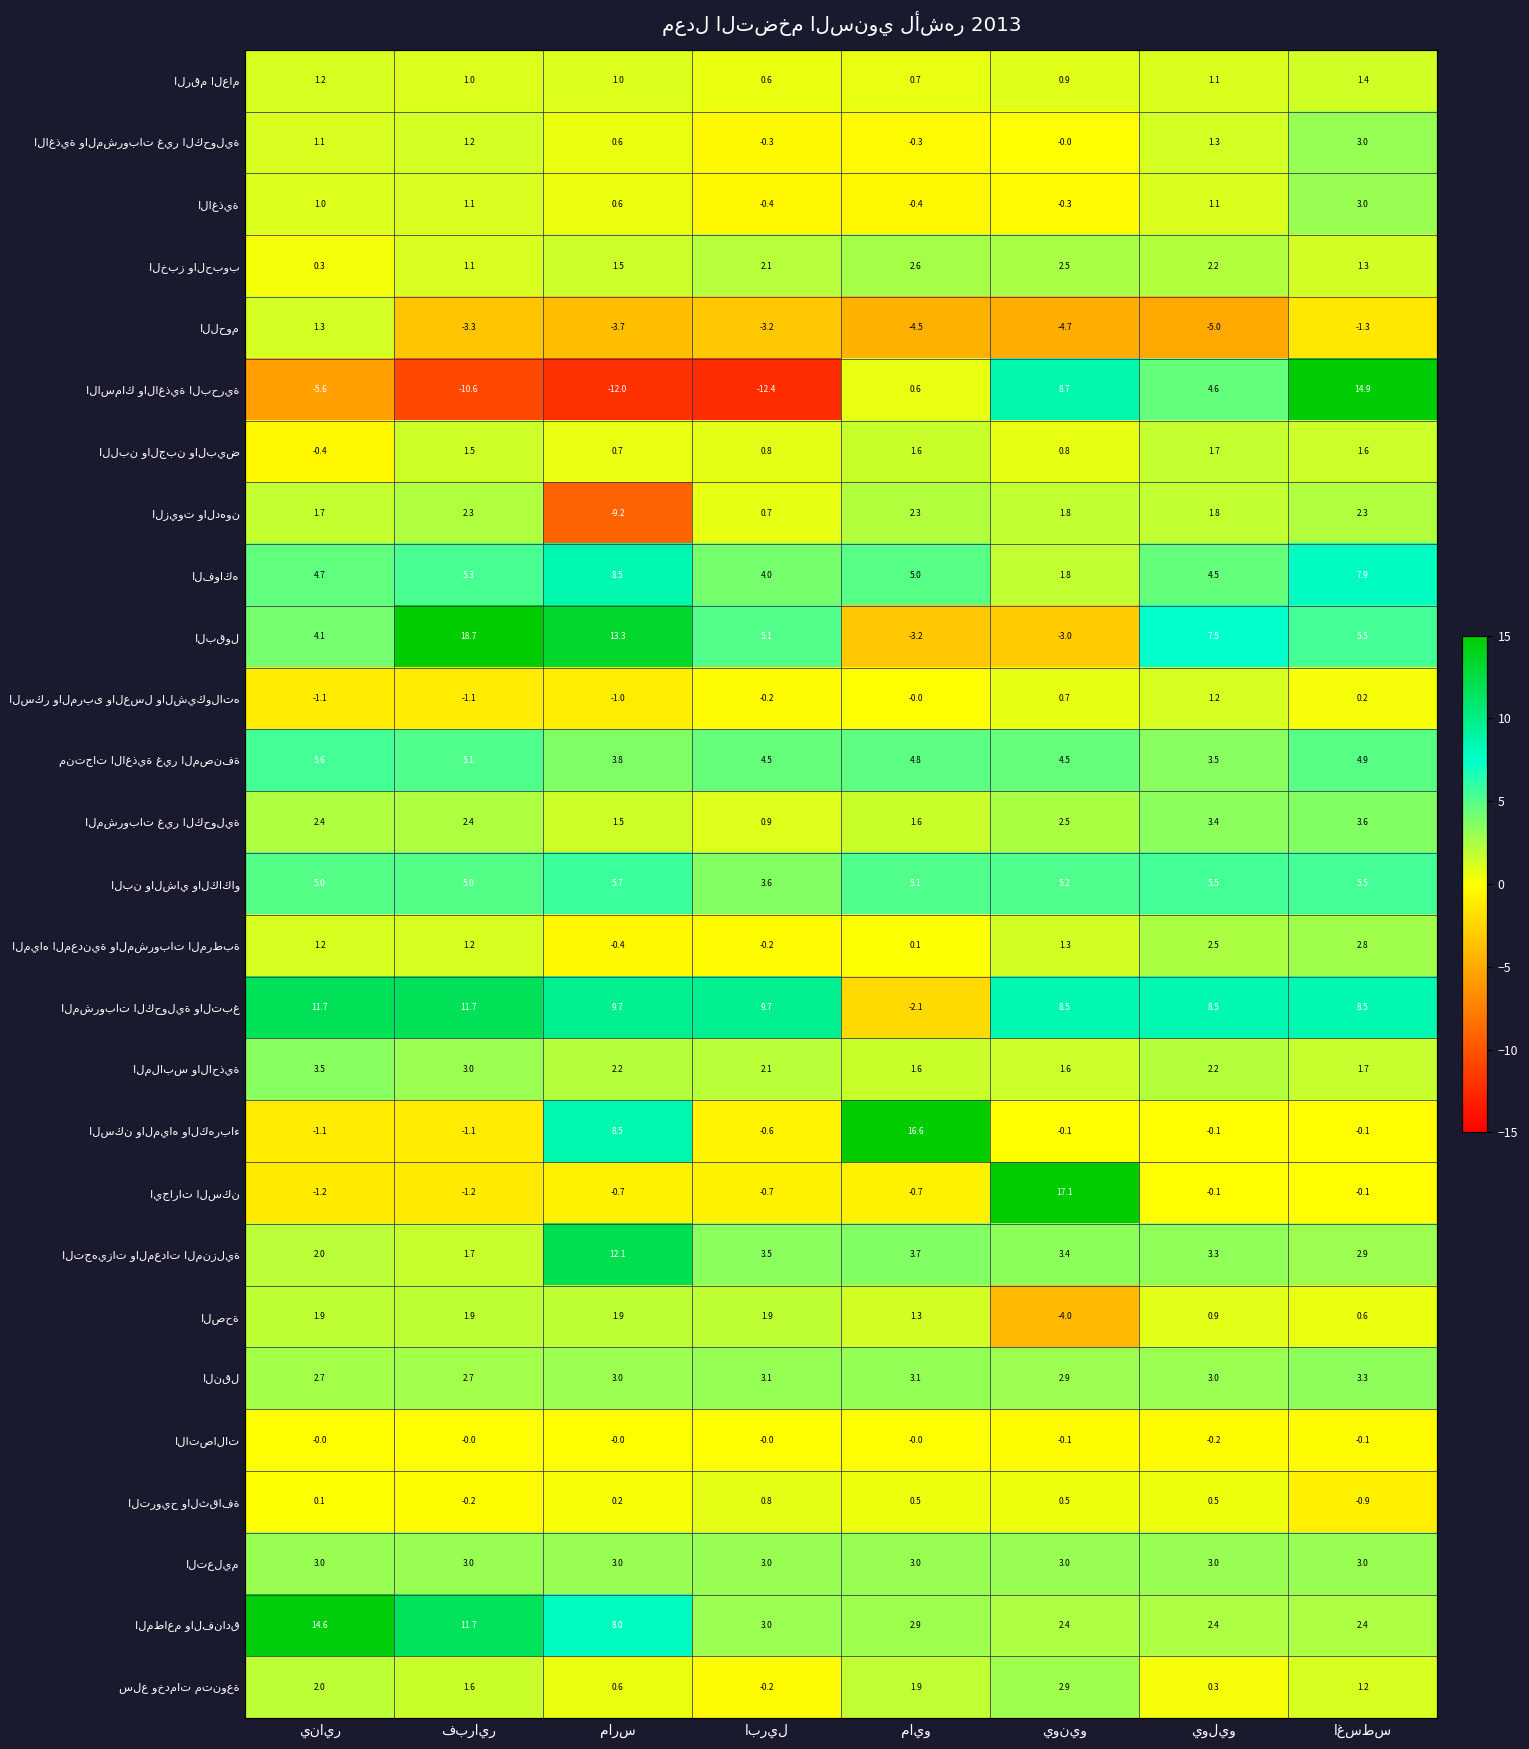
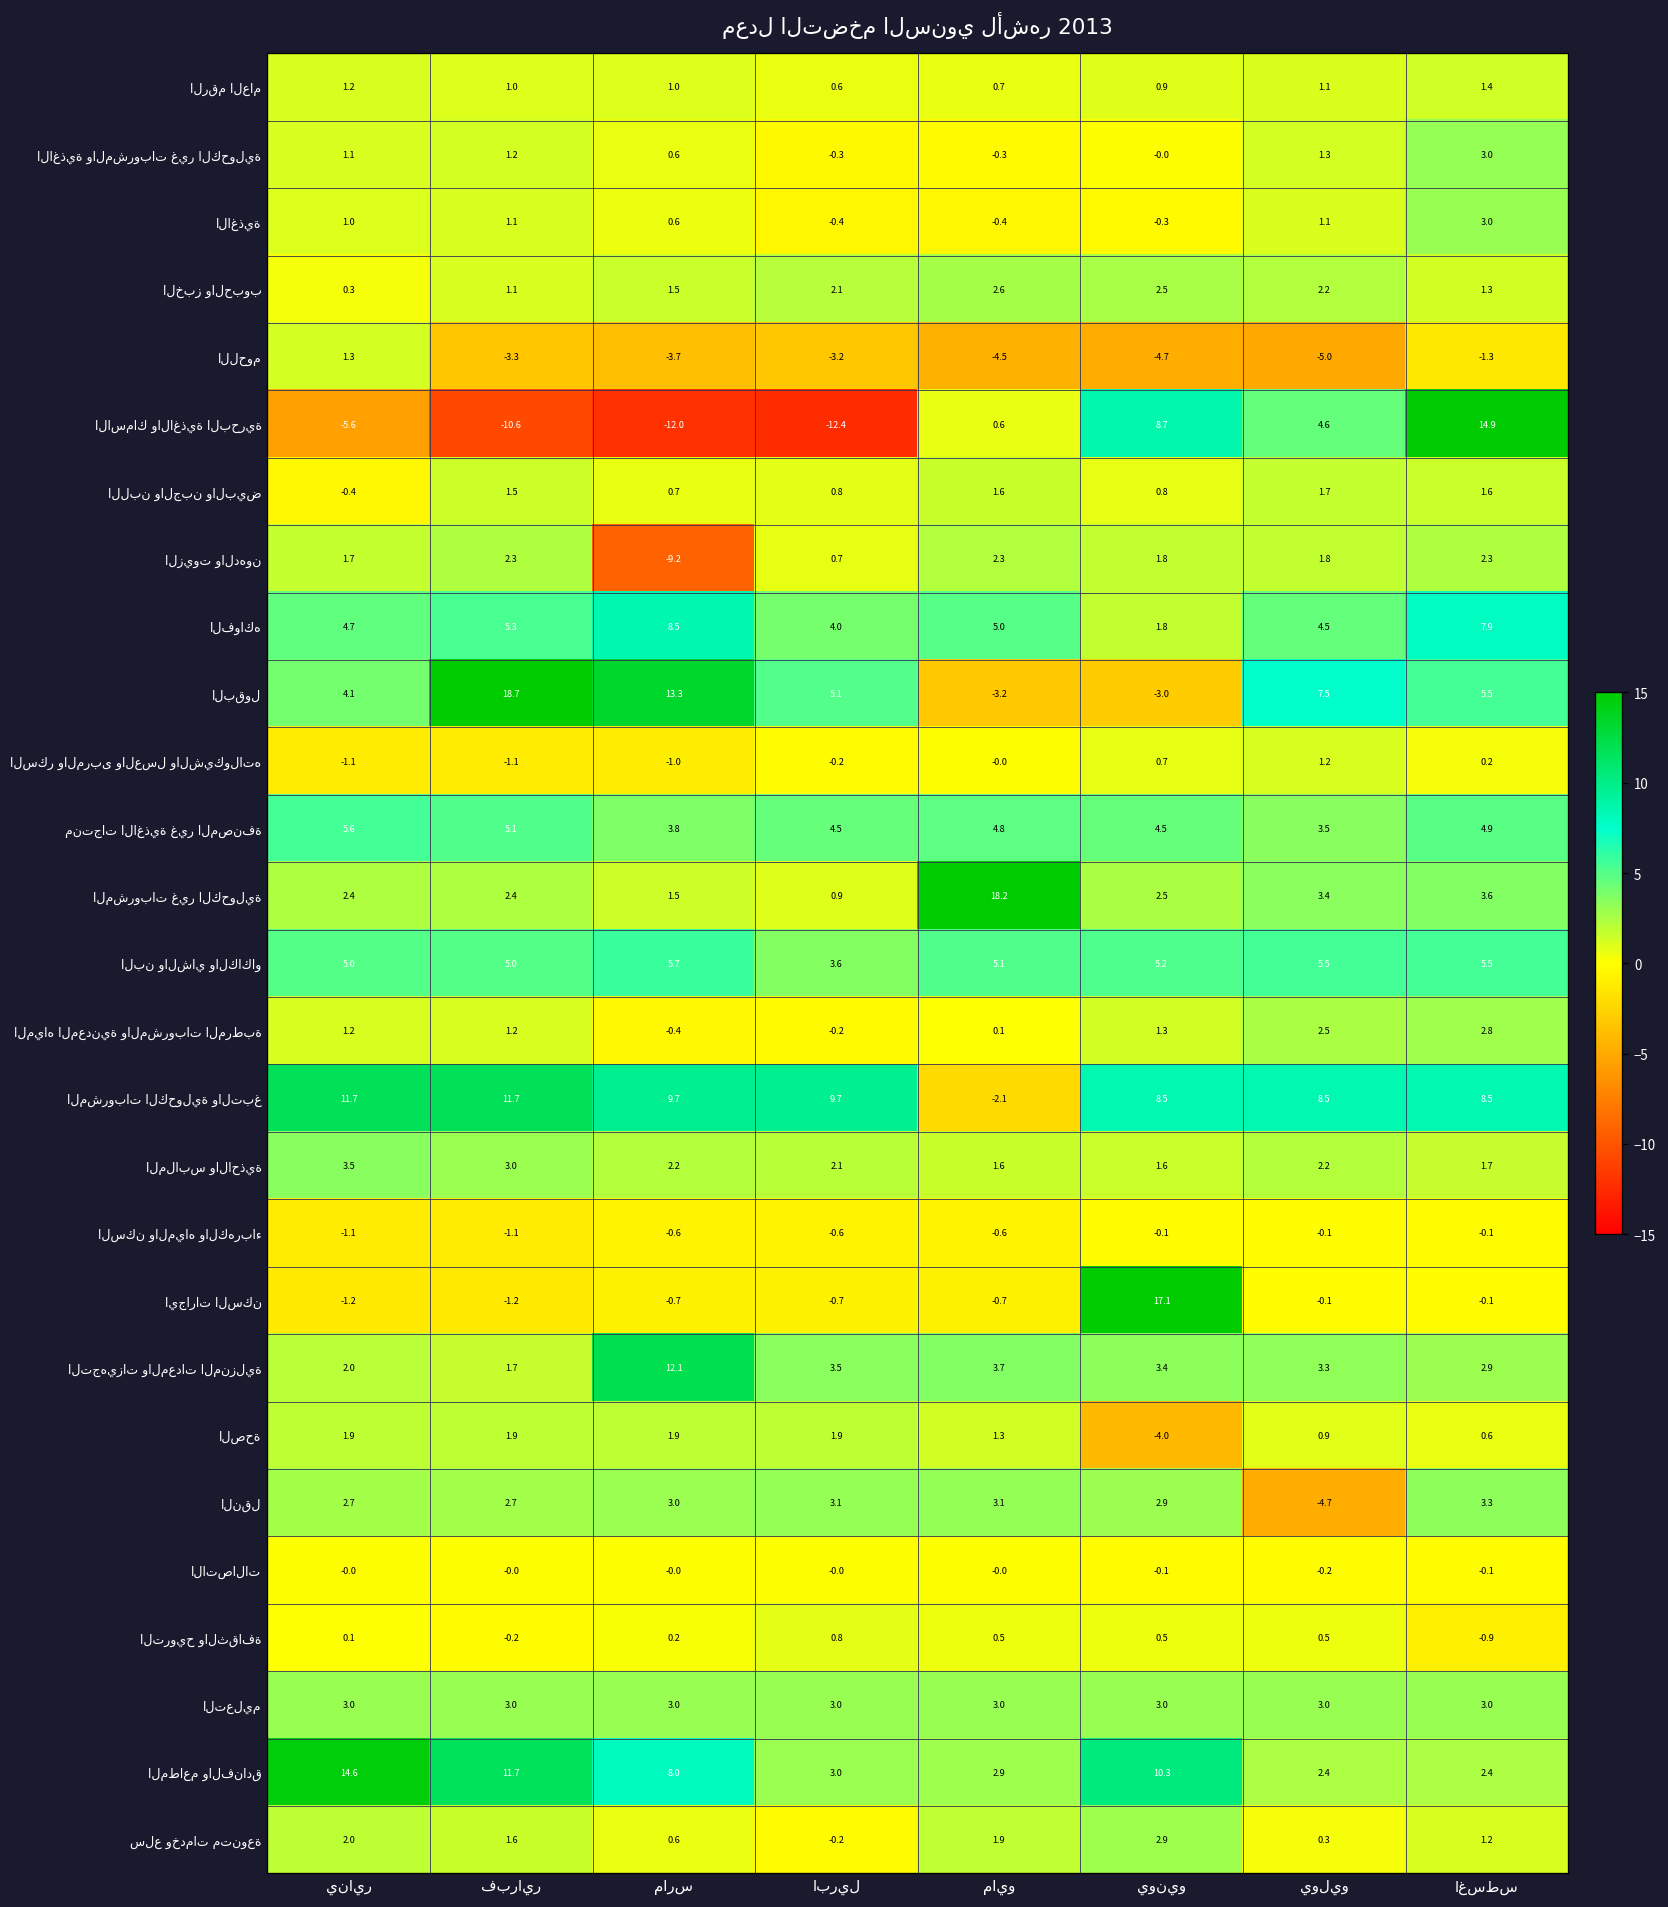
المشروبات غير الكحولية, مايو: 1.6 -> 18.2
السكن والمياه والكهرباء, مارس: 8.5 -> -0.6
السكن والمياه والكهرباء, مايو: 16.6 -> -0.6
النقل, يوليو: 3.0 -> -4.7
المطاعم والفنادق, يونيو: 2.4 -> 10.3
